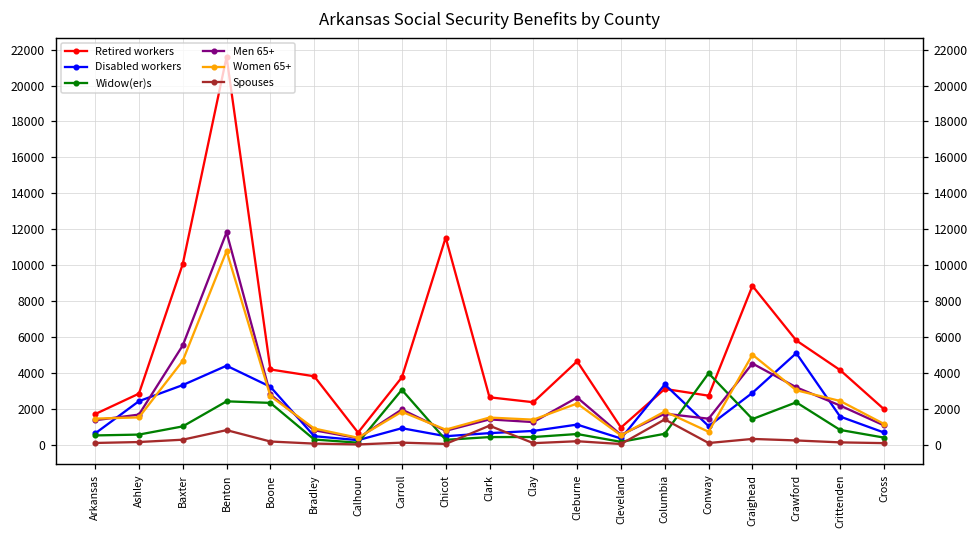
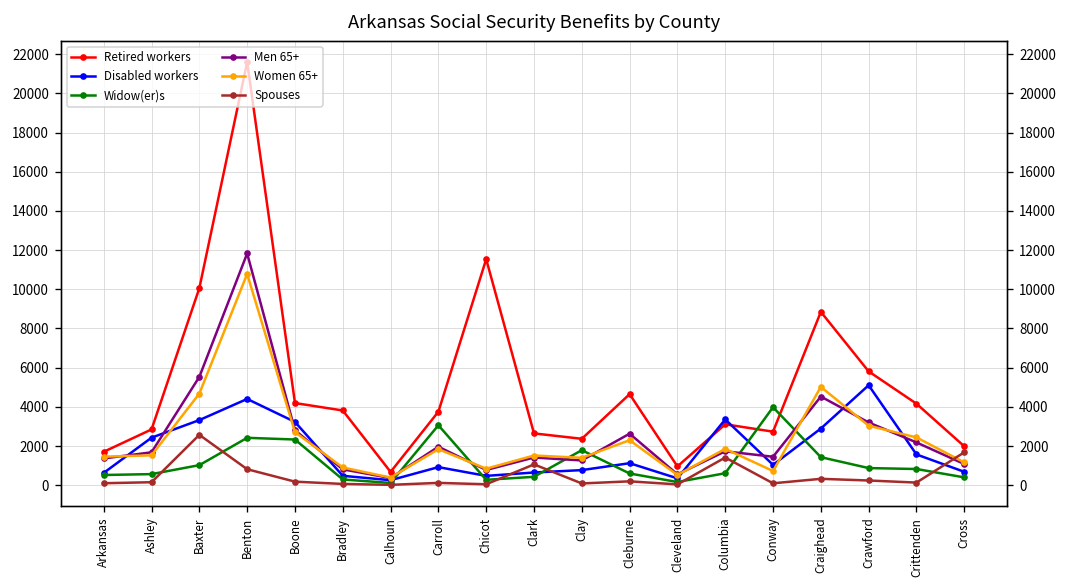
Spouses, Baxter: 300 -> 2600
Widow(er)s, Clay: 400 -> 1800
Widow(er)s, Crawford: 2400 -> 900
Spouses, Cross: 100 -> 1700
